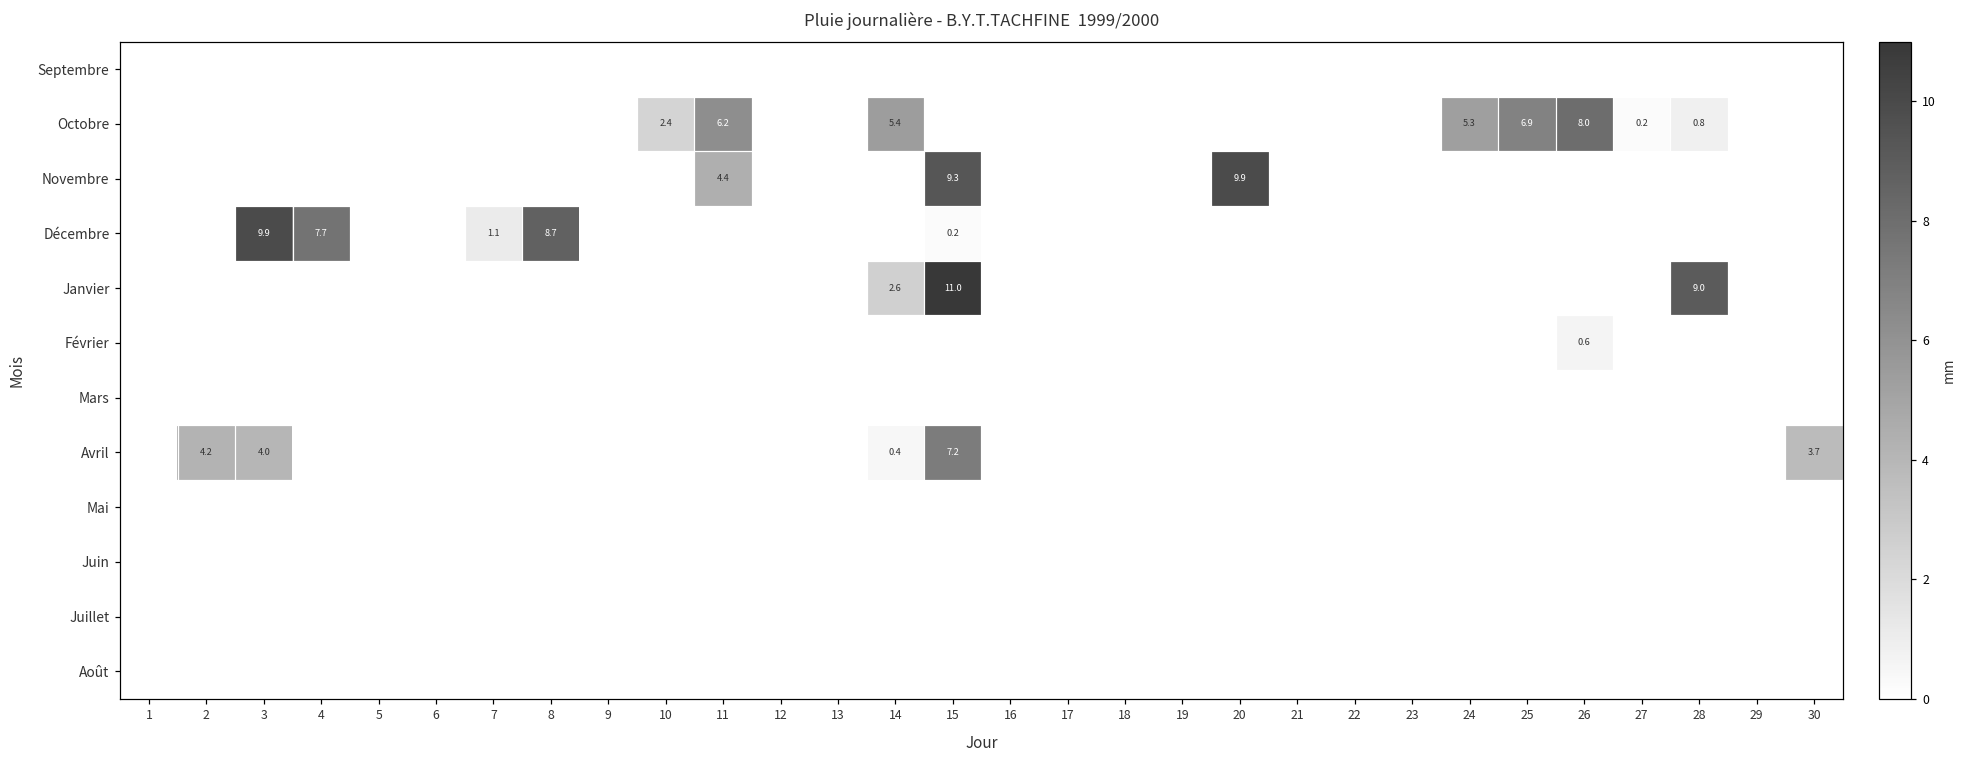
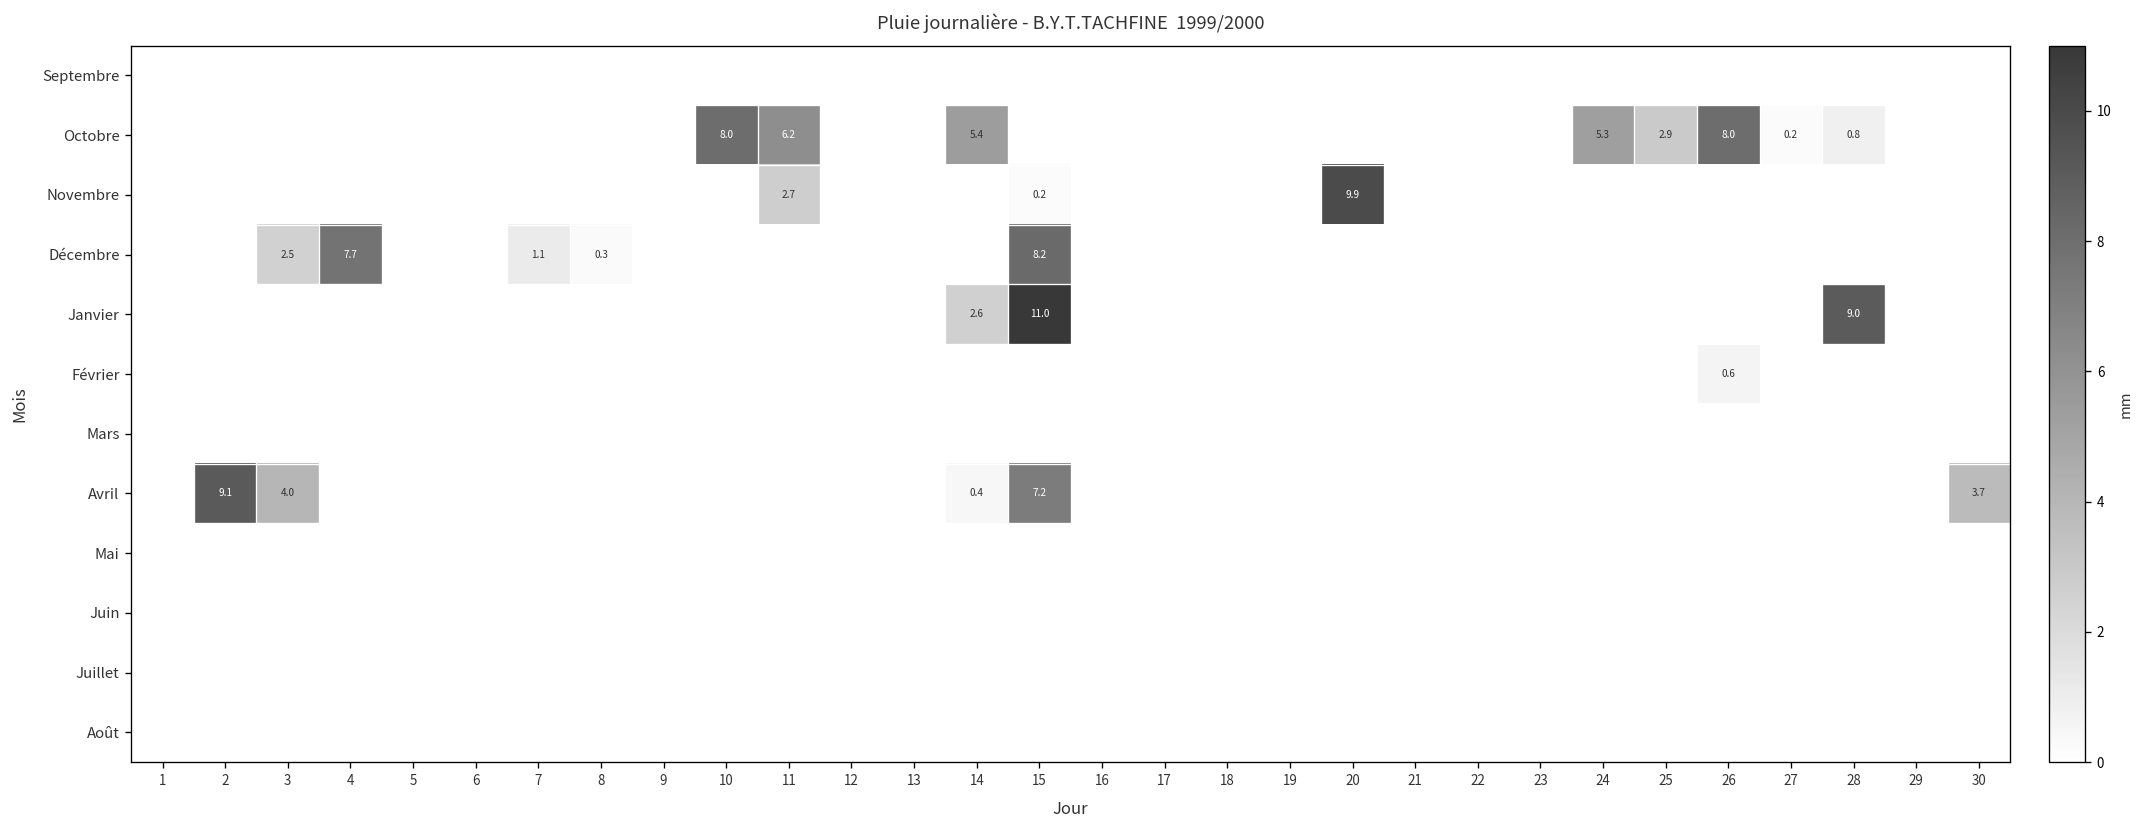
Octobre, 10: 2.4 -> 8.0
Octobre, 25: 6.9 -> 2.9
Novembre, 11: 4.4 -> 2.7
Novembre, 15: 9.3 -> 0.2
Décembre, 3: 9.9 -> 2.5
Décembre, 8: 8.7 -> 0.3
Décembre, 15: 0.2 -> 8.2
Avril, 2: 4.2 -> 9.1
